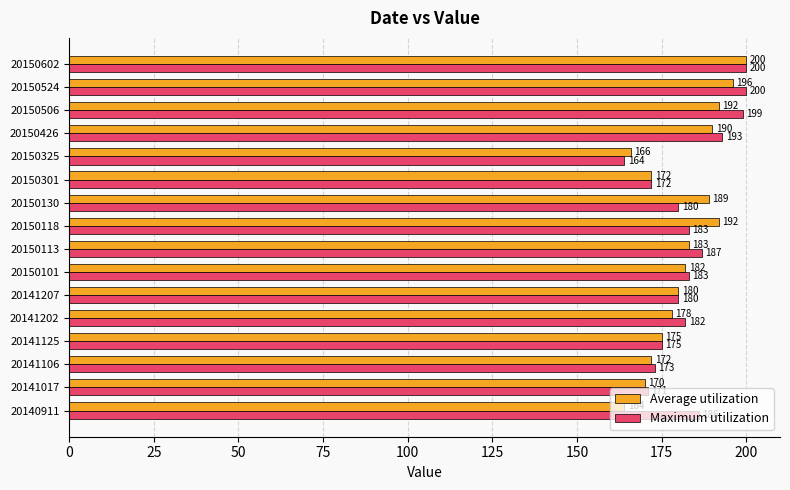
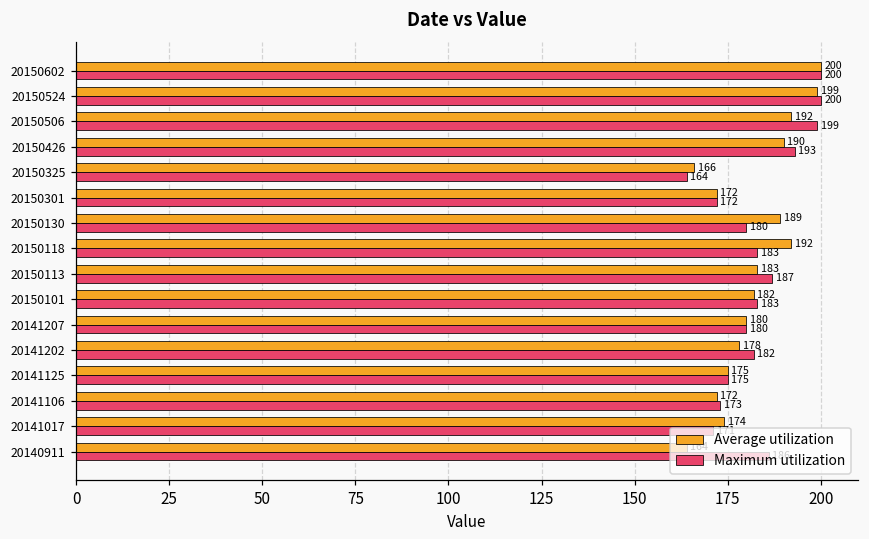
Average utilization, 20150524: 196 -> 199
Average utilization, 20141017: 170 -> 174
